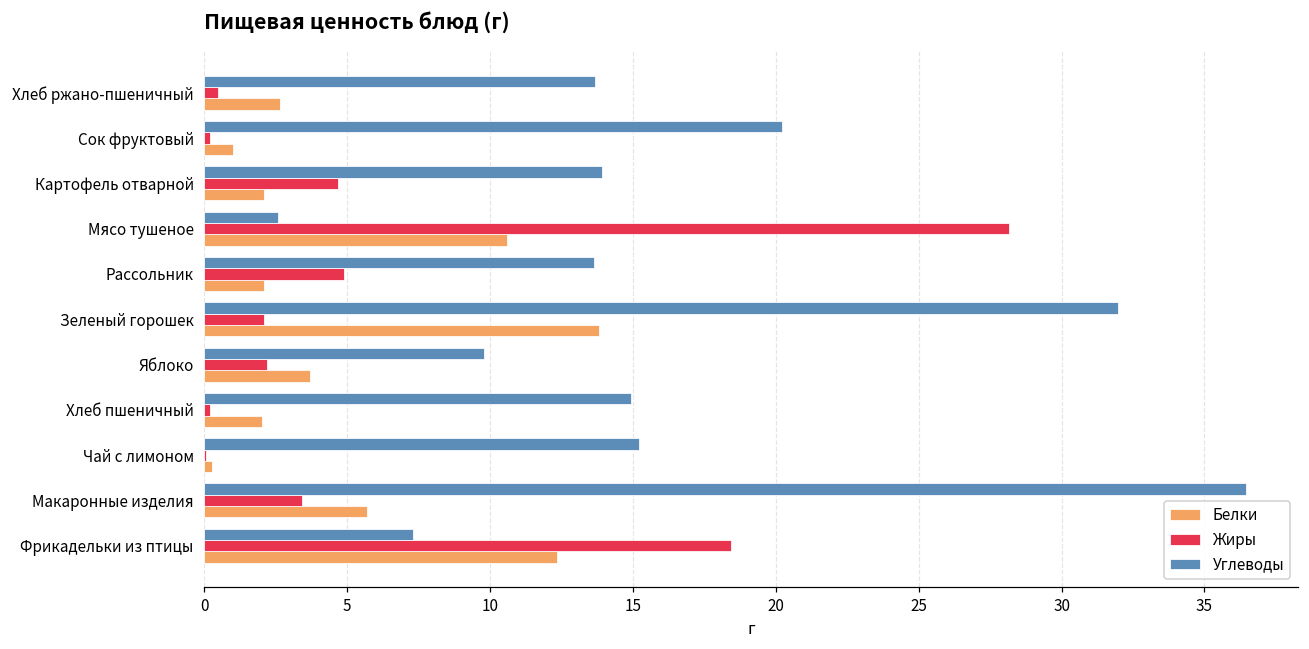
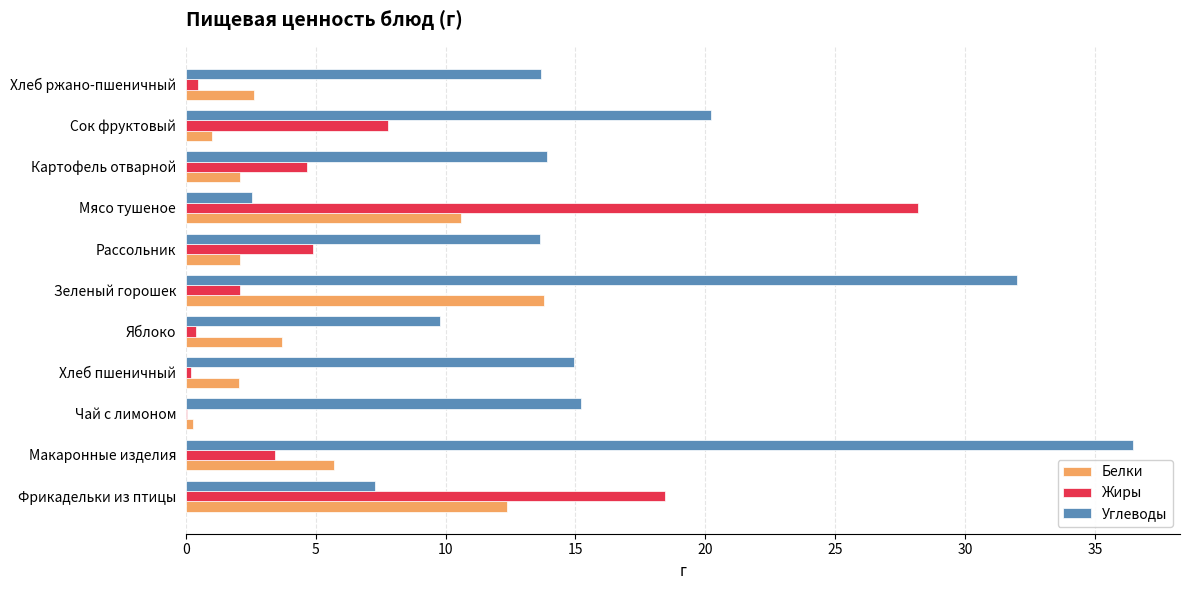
Жиры, Сок фруктовый: 0.2 -> 7.8
Жиры, Яблоко: 2.2 -> 0.4
